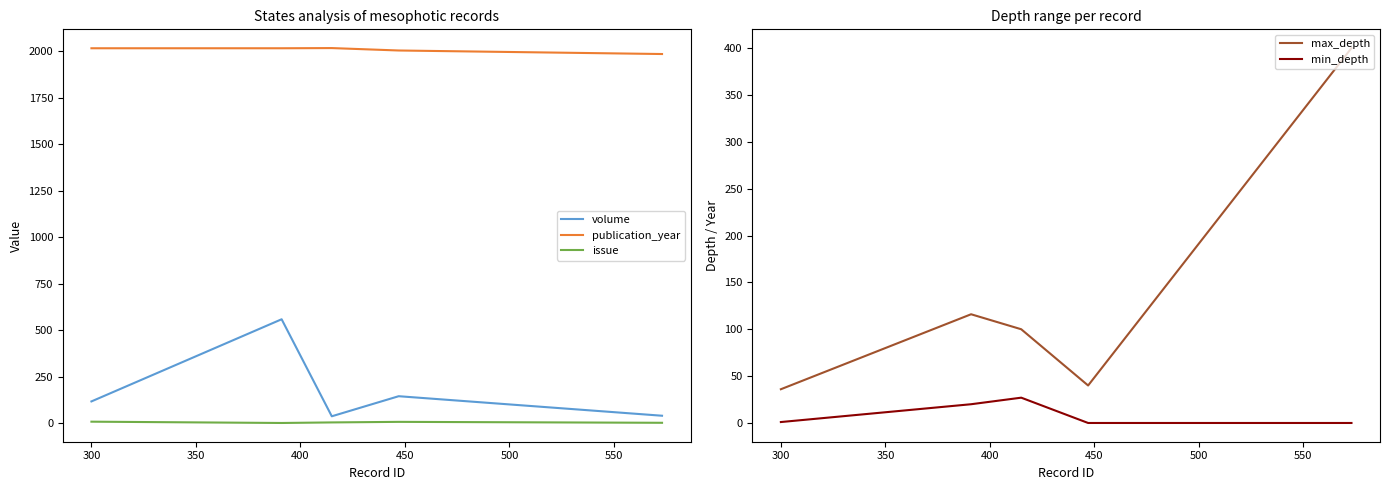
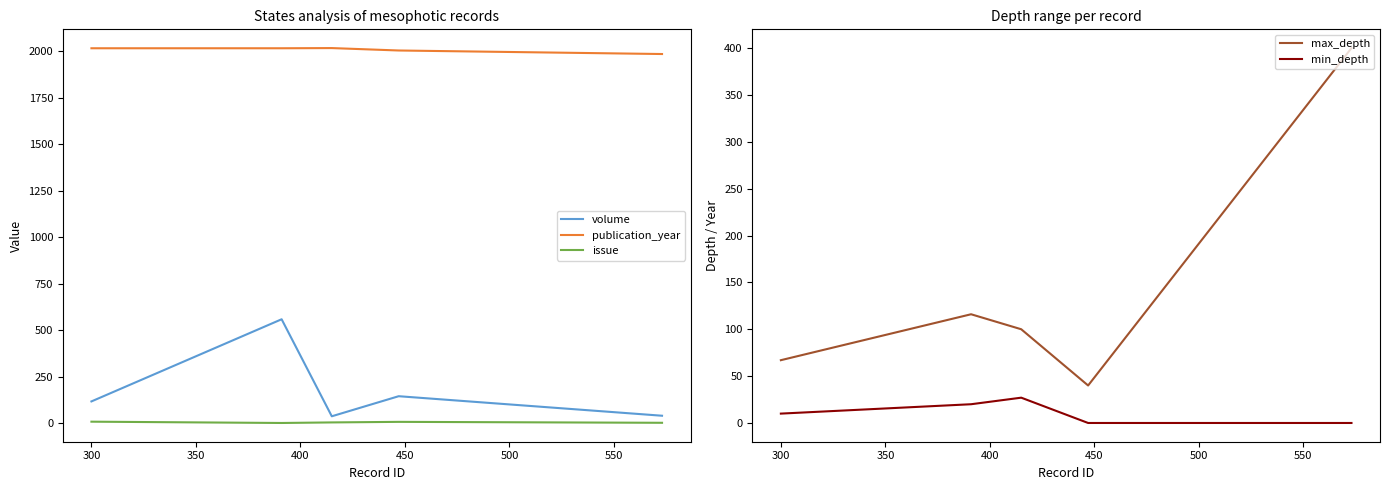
Depth range per record, max_depth, 300: 40 -> 70
Depth range per record, min_depth, 300: 0 -> 10
